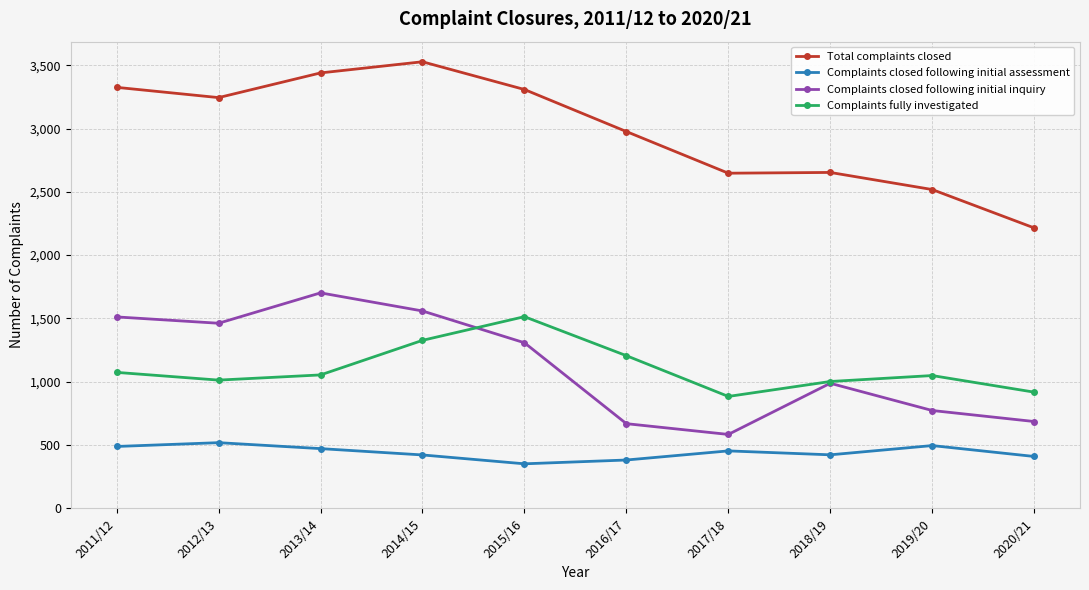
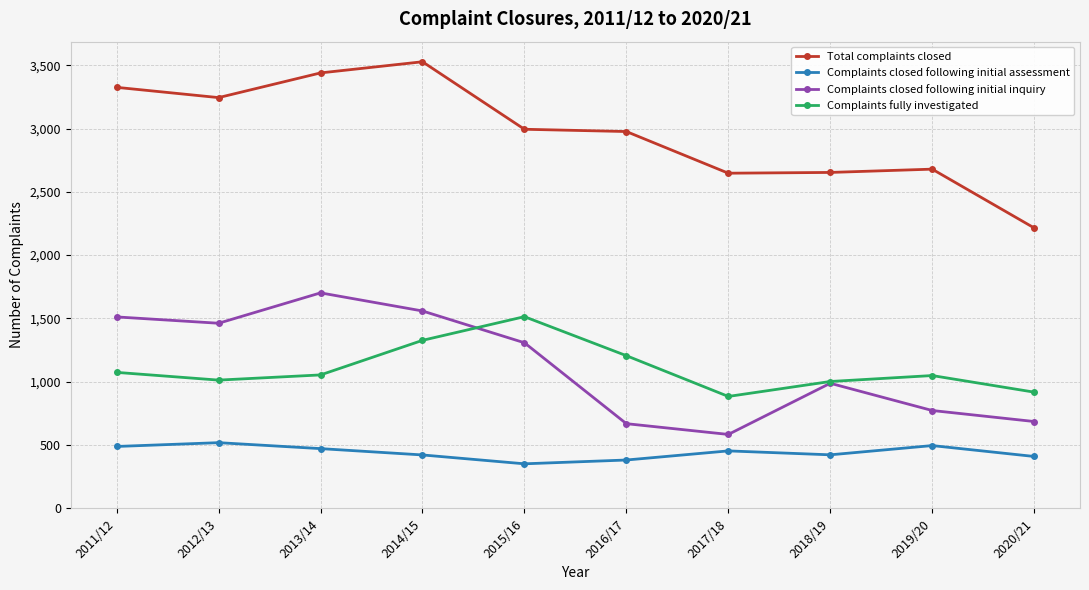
Total complaints closed, 2015/16: 3,310 -> 2,990
Total complaints closed, 2019/20: 2,520 -> 2,680
